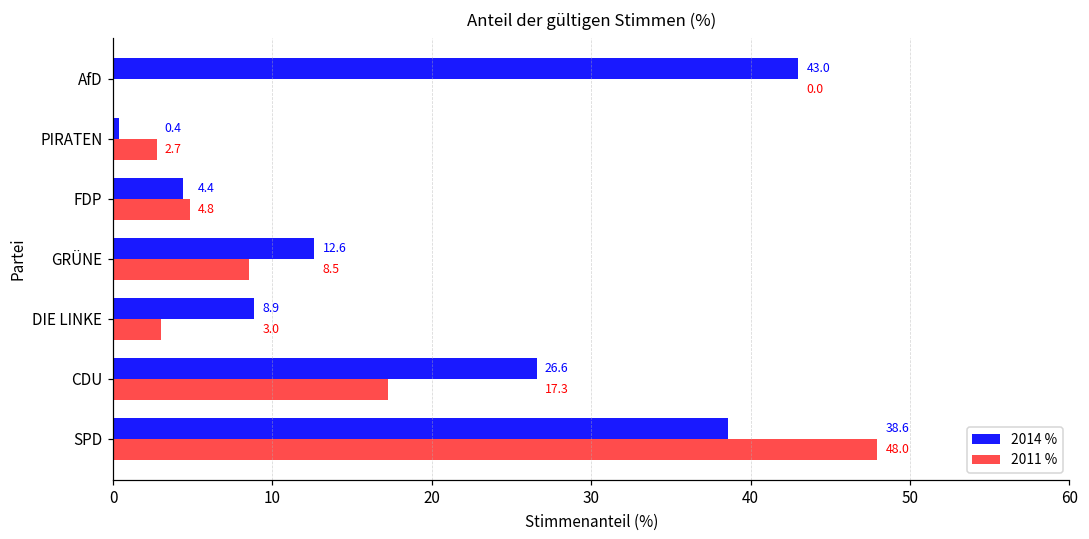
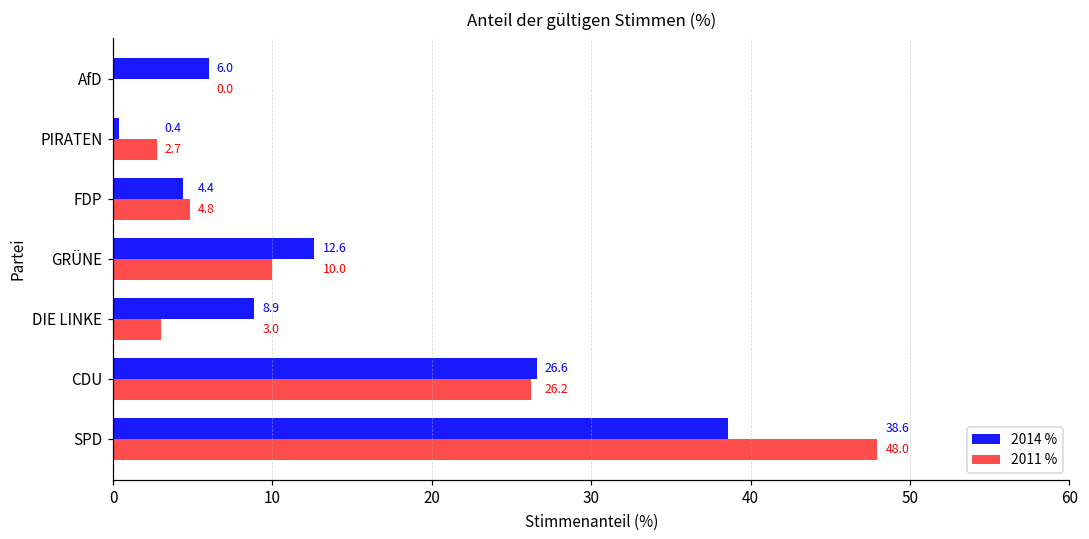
2014 %, AfD: 43.0 -> 6.0
2011 %, GRÜNE: 8.5 -> 10.0
2011 %, CDU: 17.3 -> 26.2
